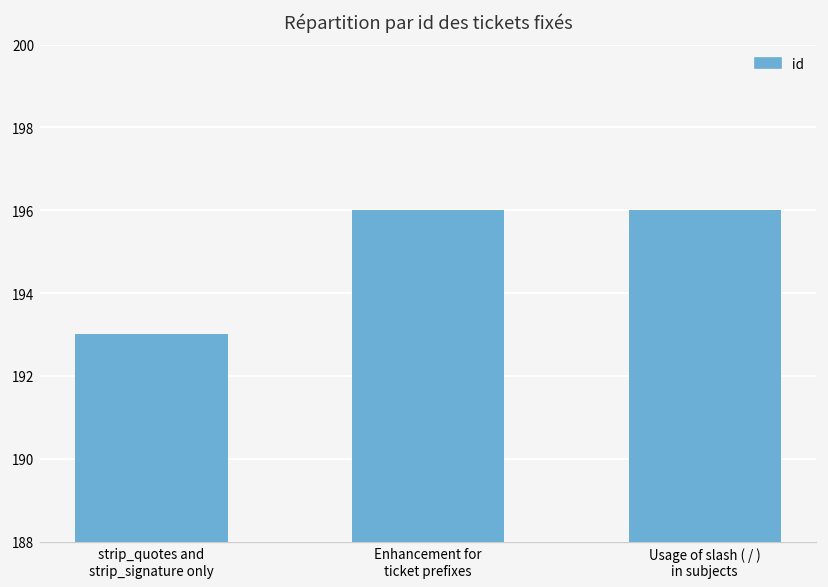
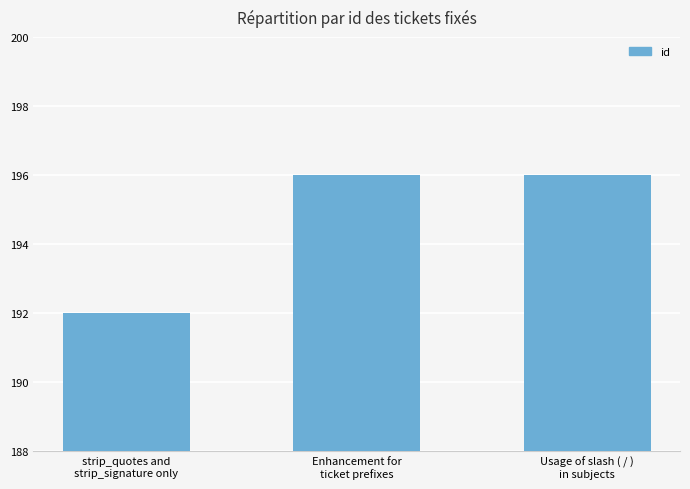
strip_quotes and strip_signature only: 193 -> 192
